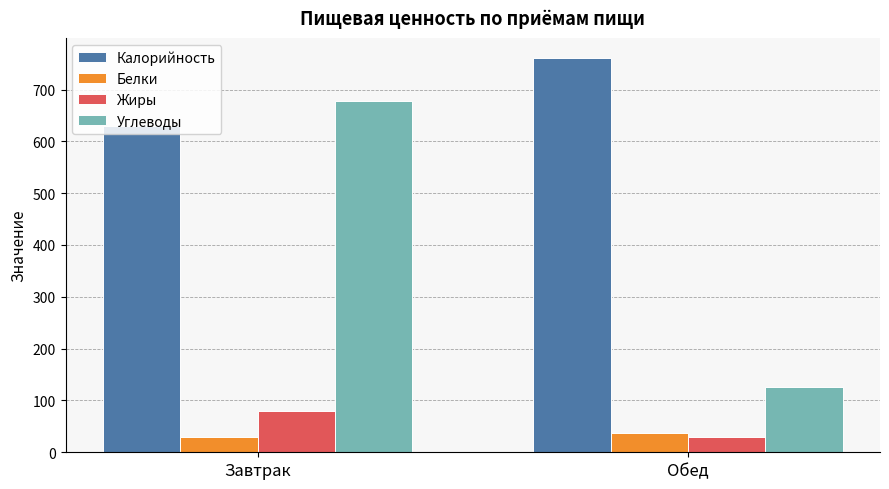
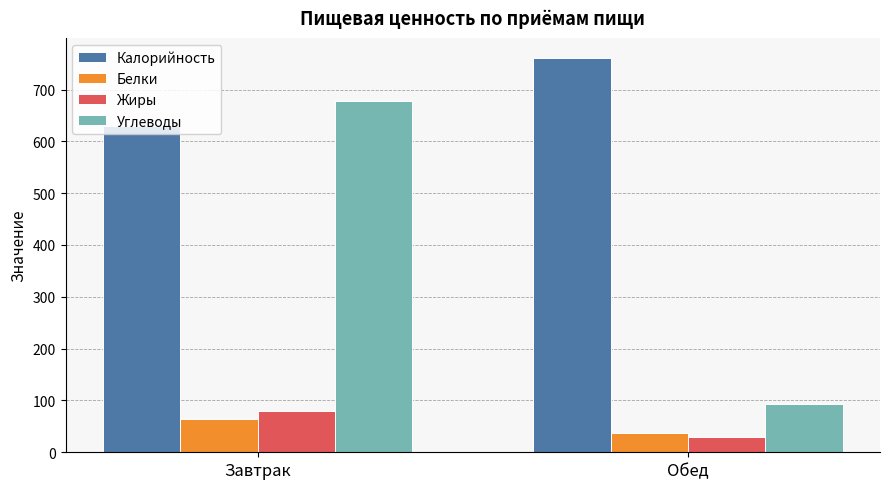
Белки, Завтрак: 30 -> 60
Углеводы, Обед: 130 -> 90
